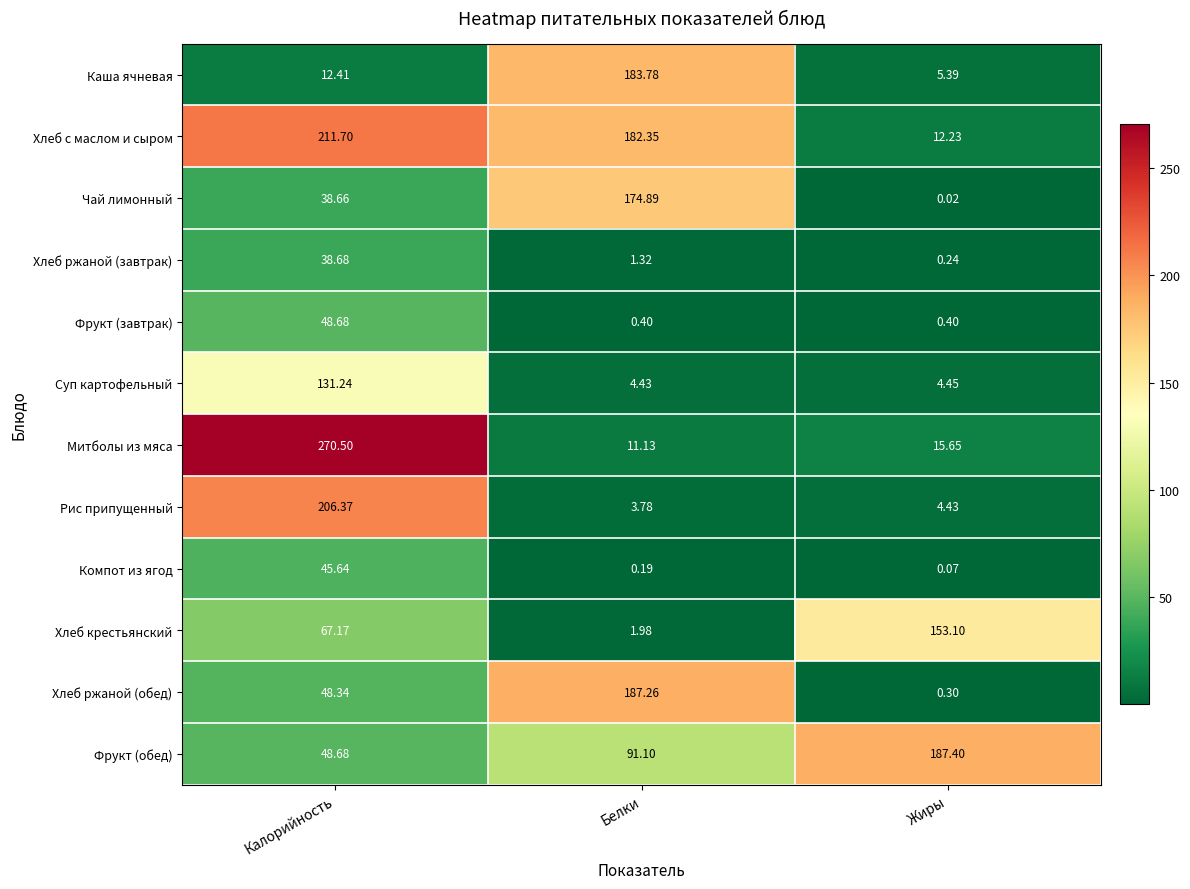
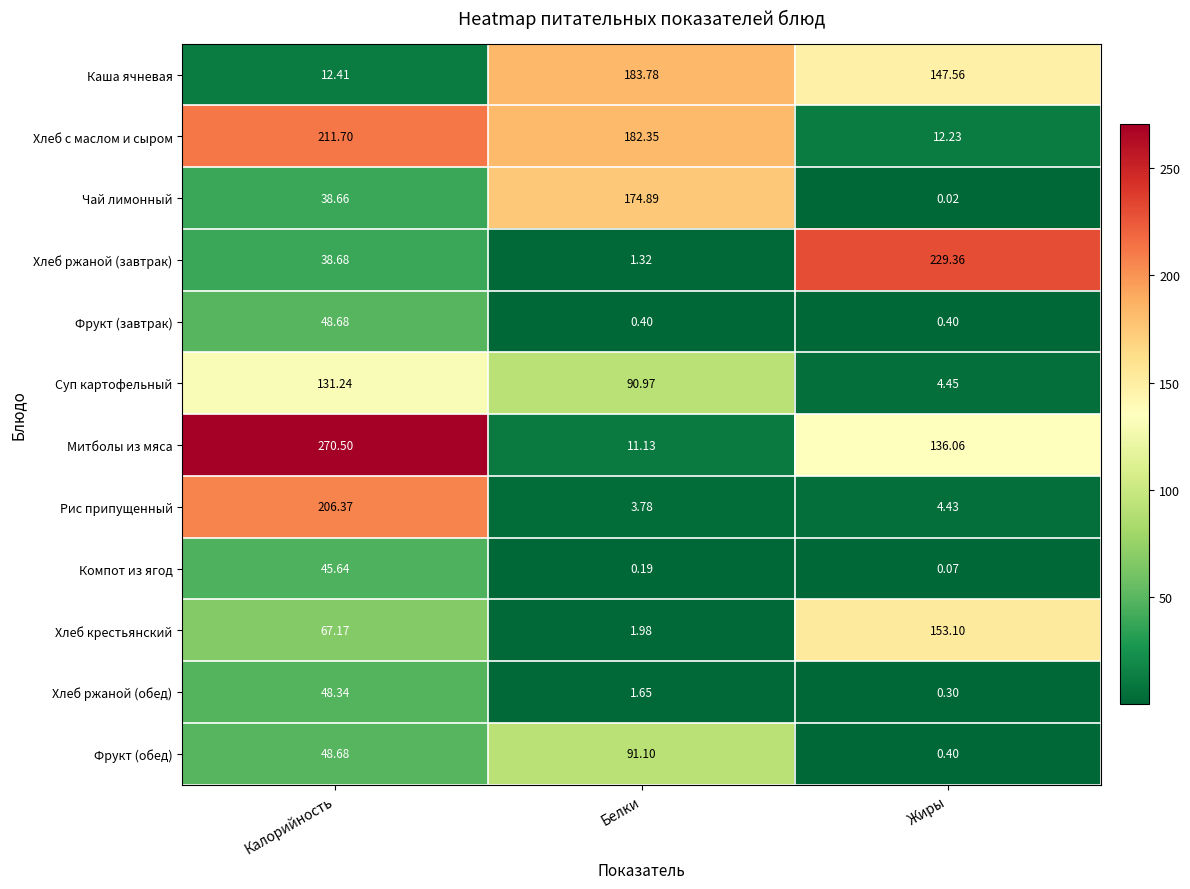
Каша ячневая, Жиры: 5.39 -> 147.56
Хлеб ржаной (завтрак), Жиры: 0.24 -> 229.36
Суп картофельный, Белки: 4.43 -> 90.97
Митболы из мяса, Жиры: 15.65 -> 136.06
Хлеб ржаной (обед), Белки: 187.26 -> 1.65
Фрукт (обед), Жиры: 187.40 -> 0.40
